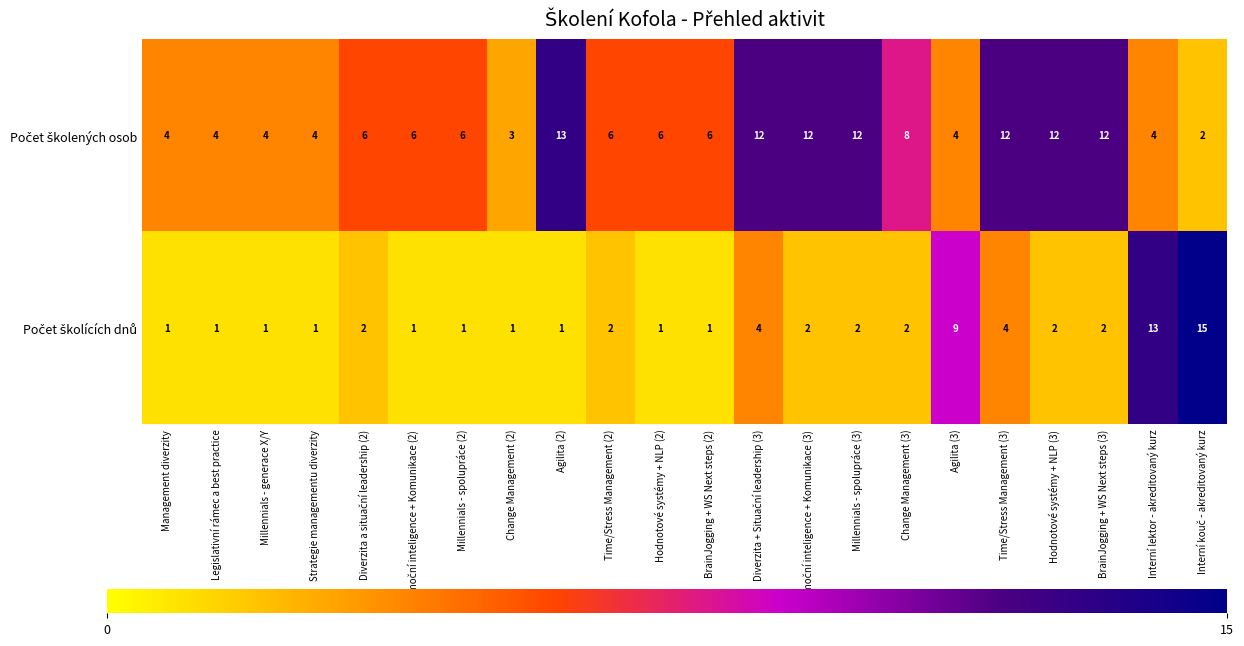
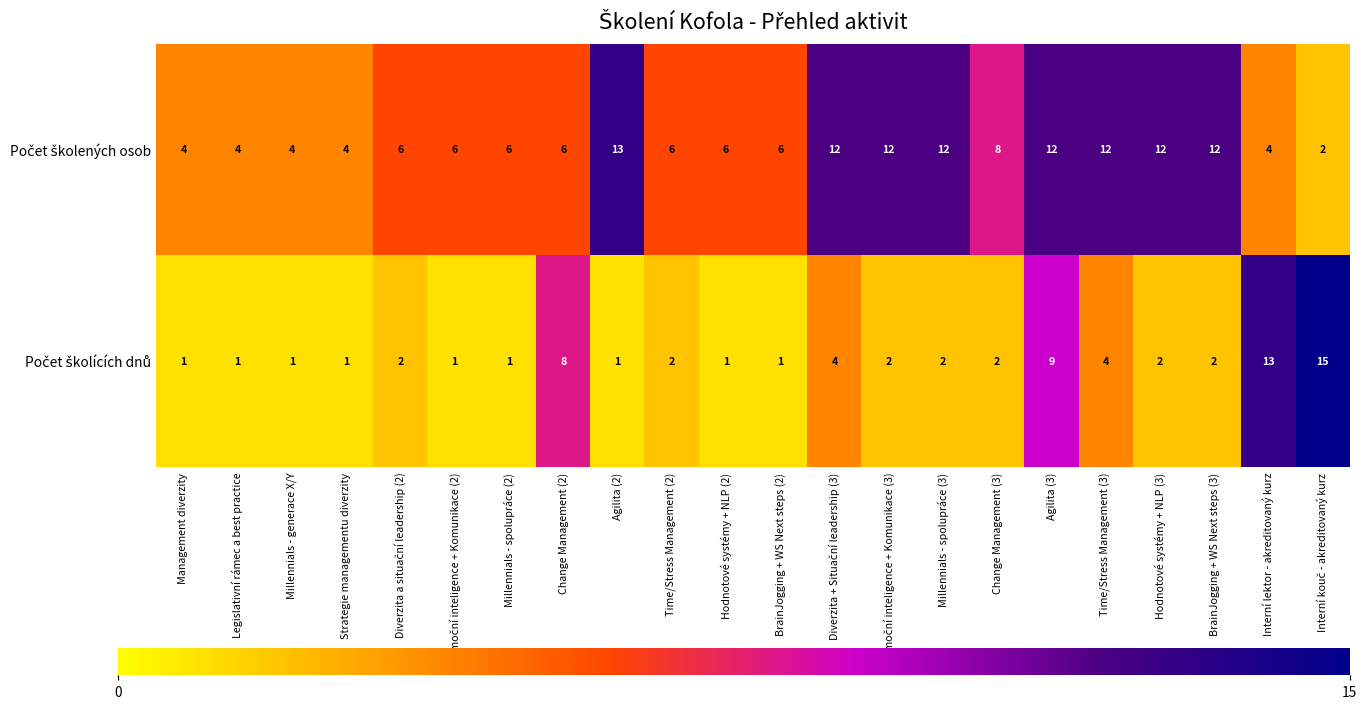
Počet školených osob, Change Management (2): 3 -> 6
Počet školených osob, Agilita (3): 4 -> 12
Počet školících dnů, Change Management (2): 1 -> 8
